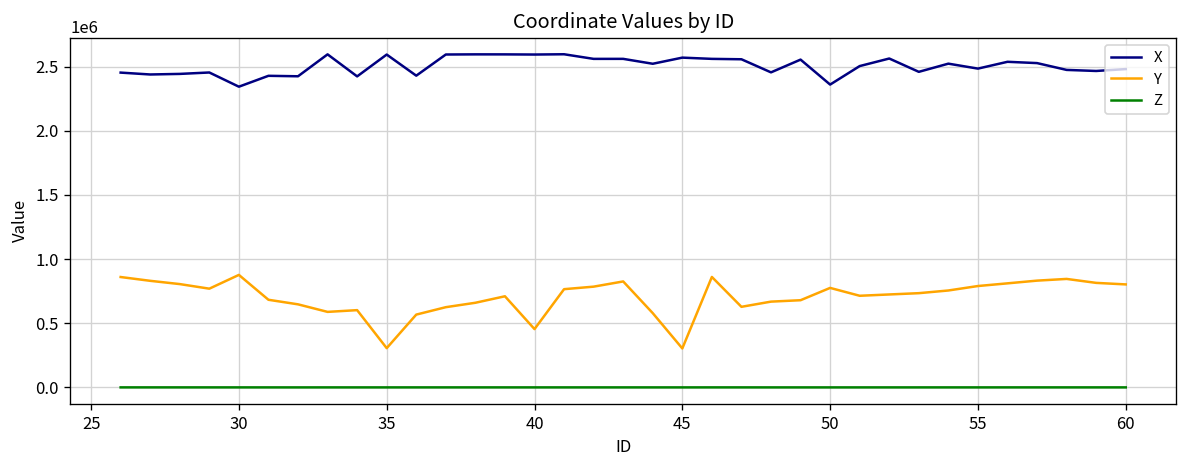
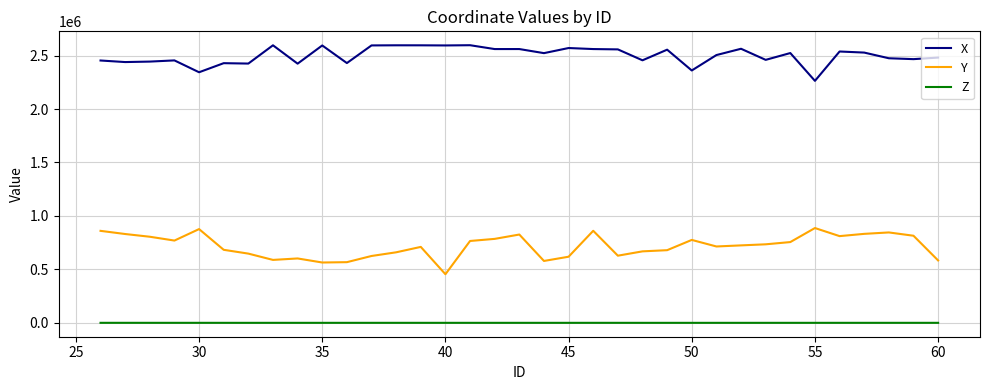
Y, 35: 310000 -> 560000
Y, 45: 300000 -> 620000
X, 55: 2480000 -> 2260000
Y, 55: 790000 -> 890000
Y, 60: 800000 -> 580000
